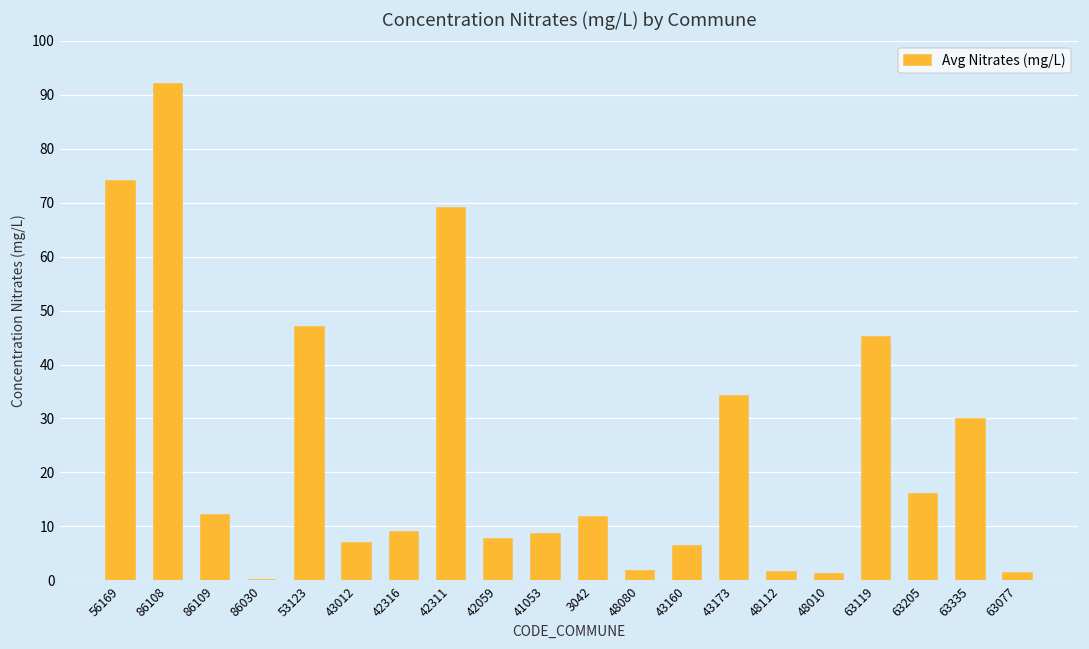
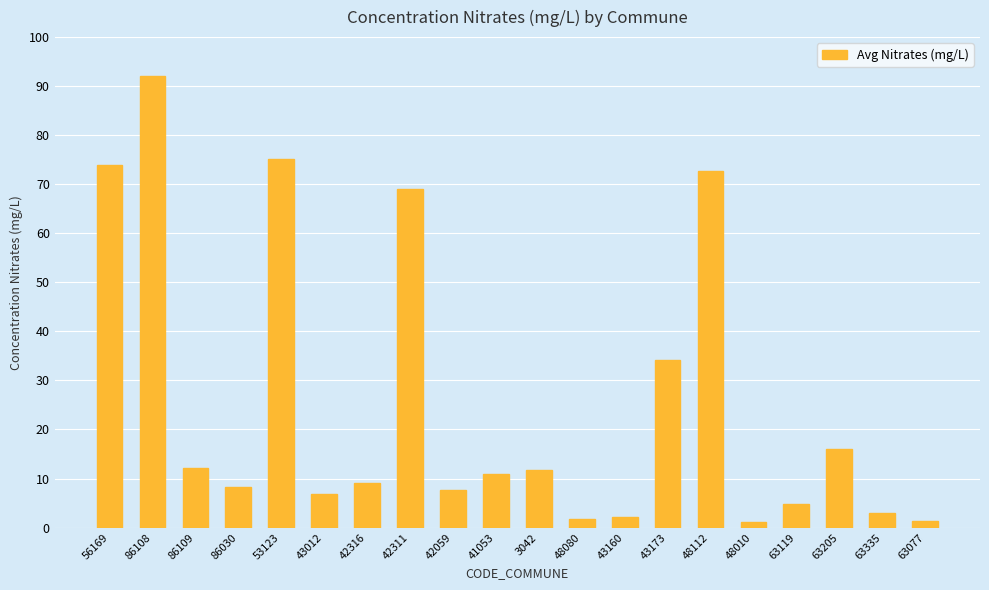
86030: 0 -> 8
53123: 47 -> 75
41053: 9 -> 11
43160: 6 -> 2
48112: 2 -> 73
63119: 45 -> 5
63335: 30 -> 3
